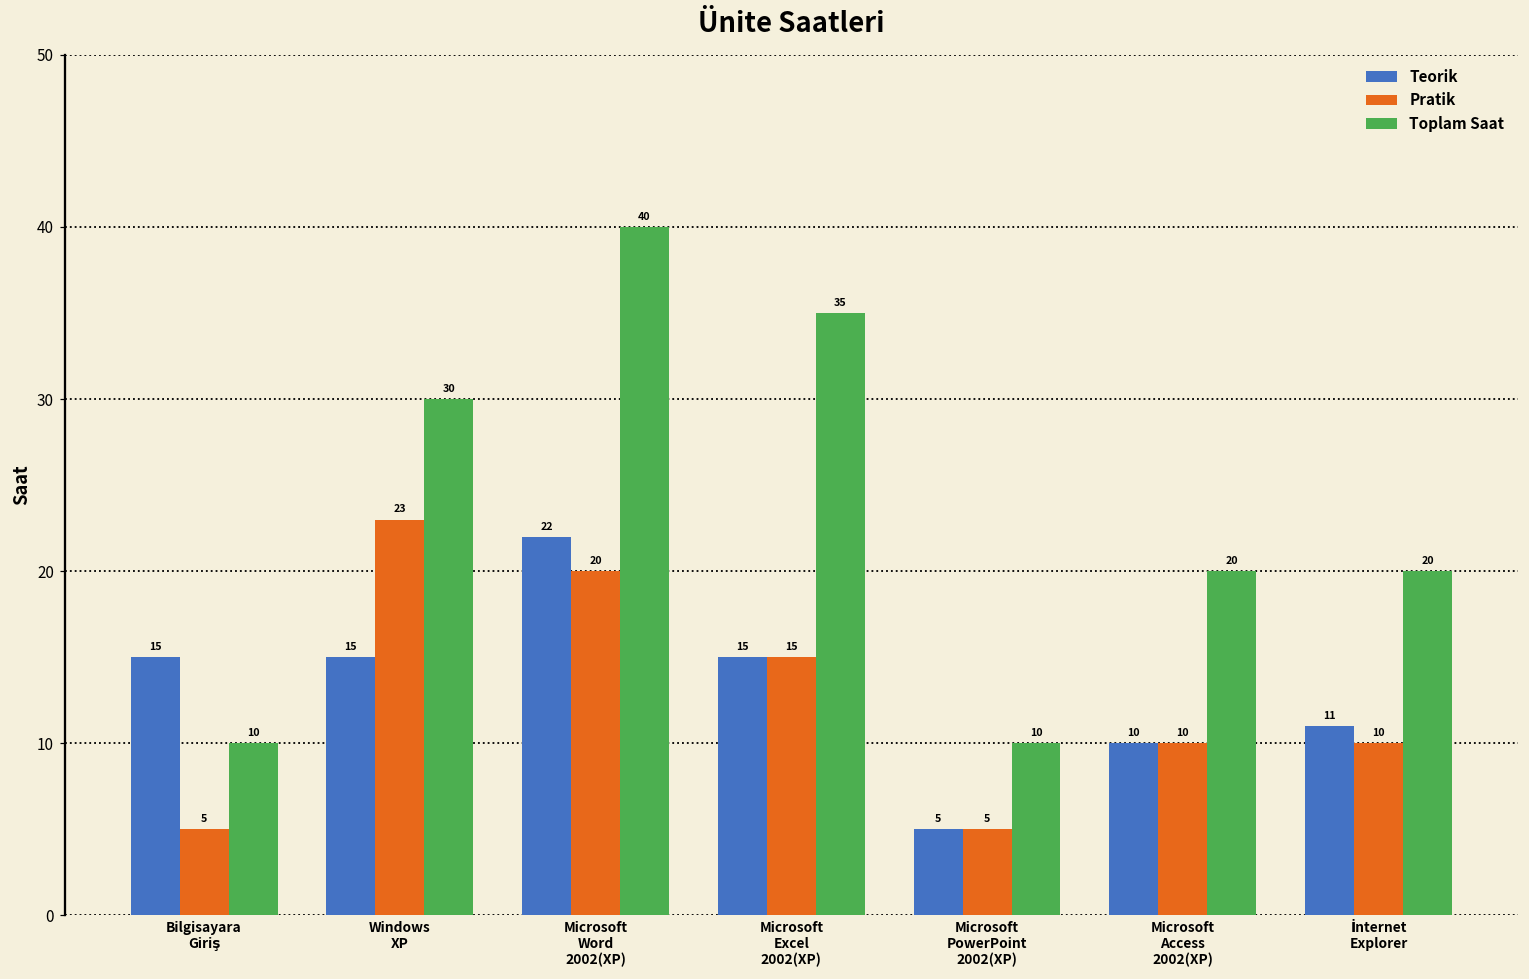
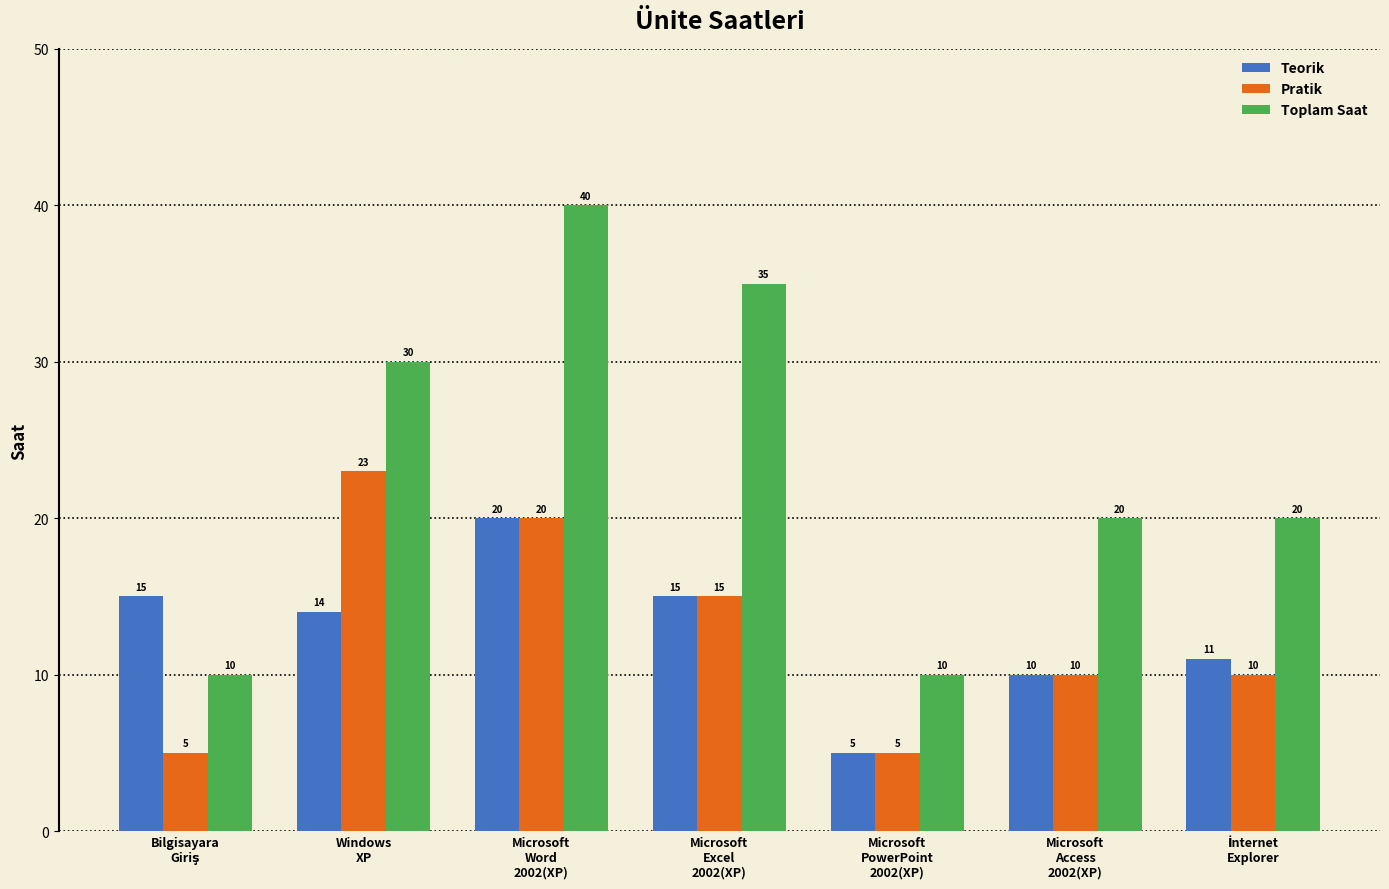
Teorik, Windows XP: 15 -> 14
Teorik, Microsoft Word 2002(XP): 22 -> 20
